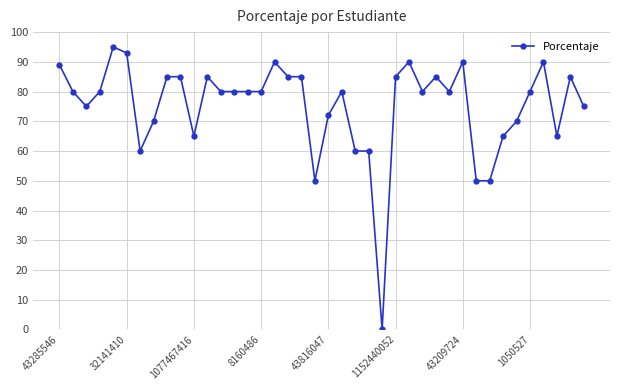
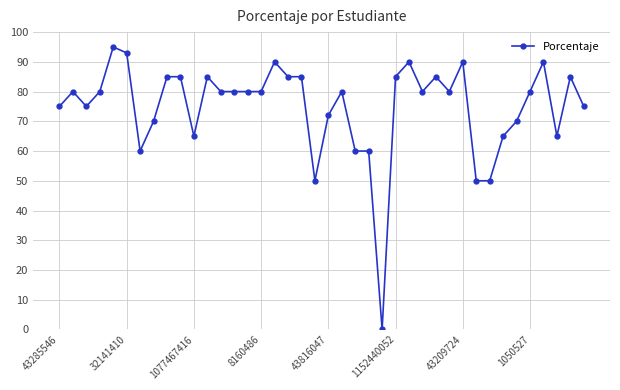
43285546: 89 -> 75
